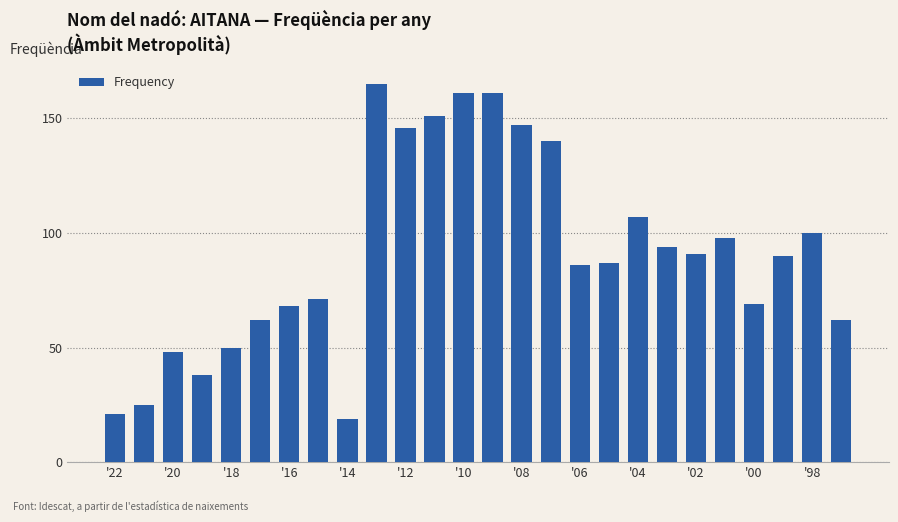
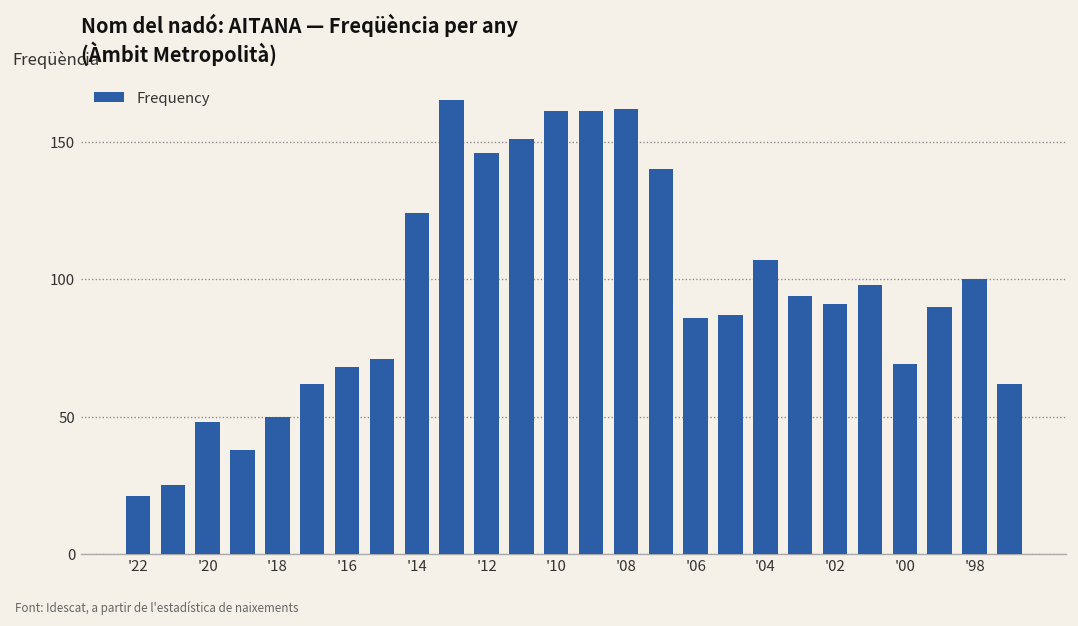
'14: 19 -> 124
'08: 147 -> 162
